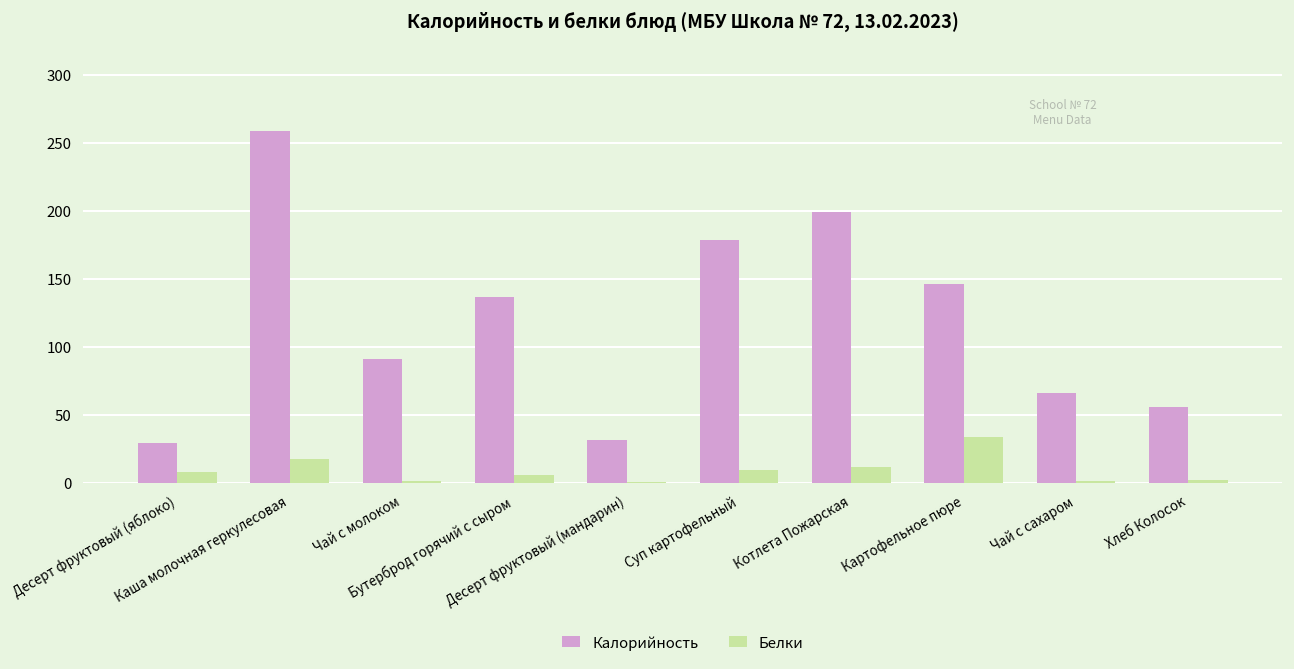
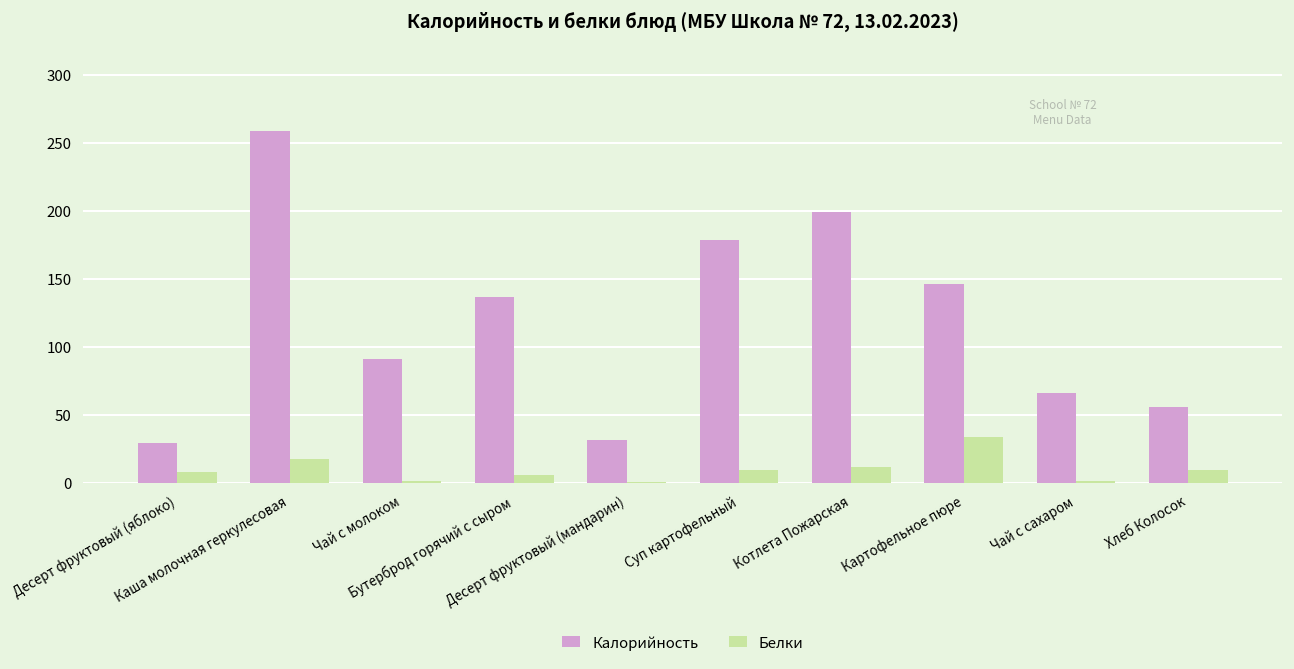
Белки, Хлеб Колосок: 2 -> 10
